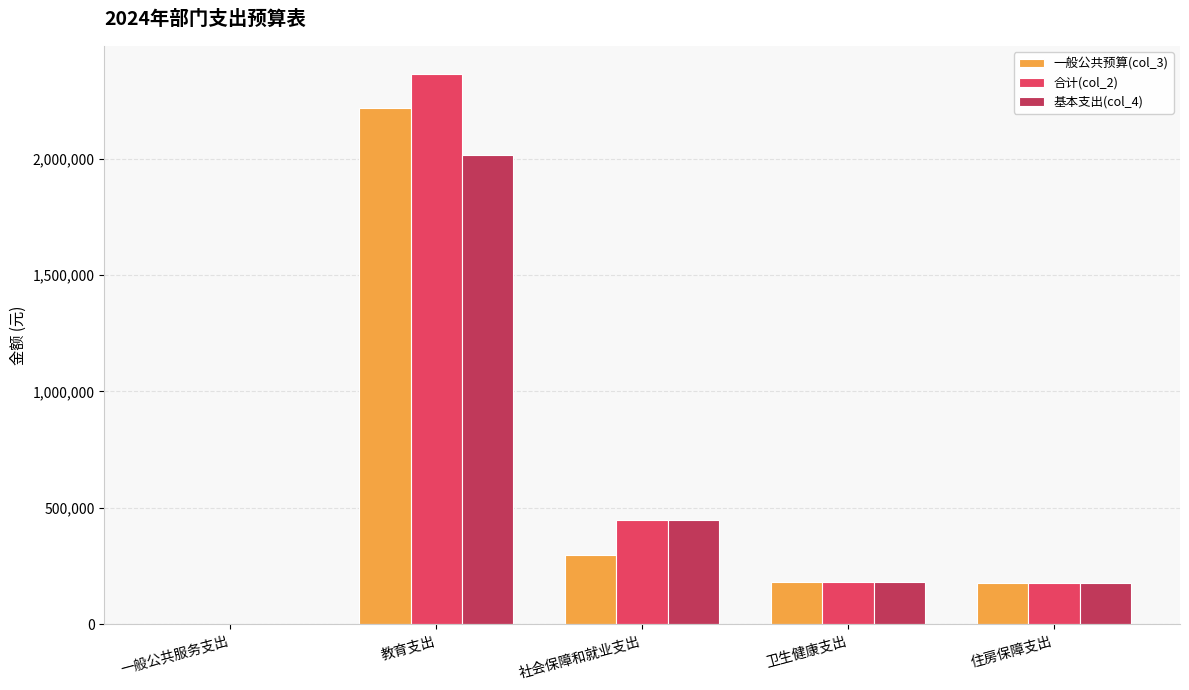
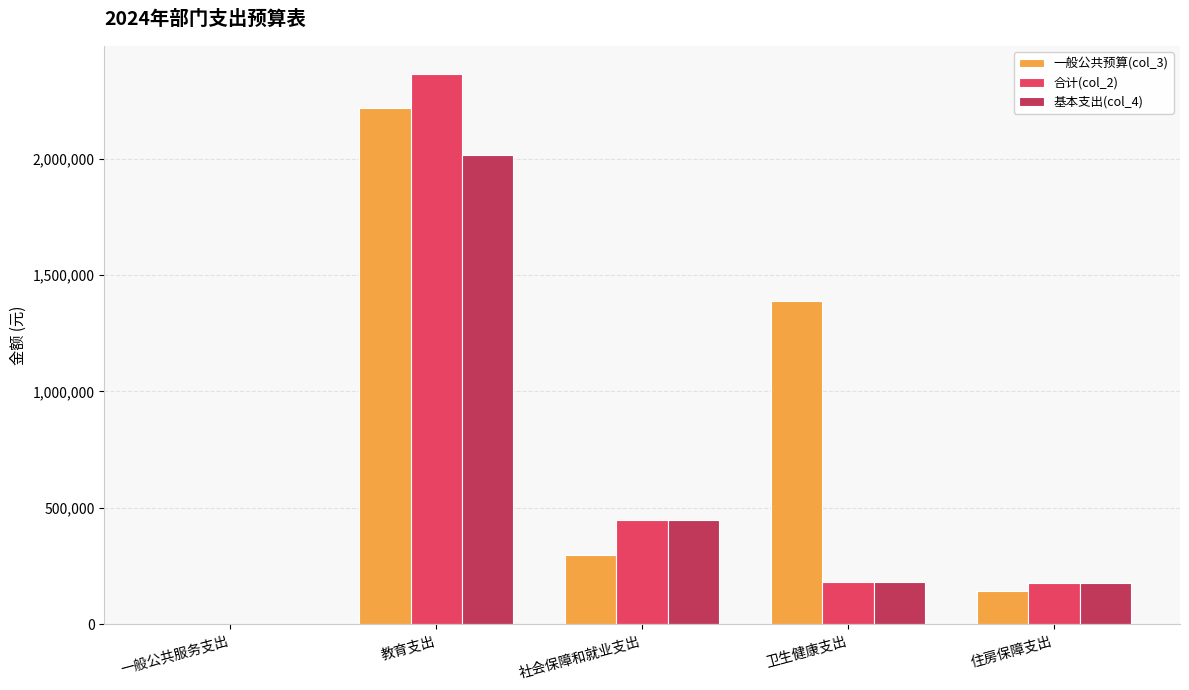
一般公共预算(col_3), 卫生健康支出: 180,000 -> 1,390,000
一般公共预算(col_3), 住房保障支出: 180,000 -> 150,000
